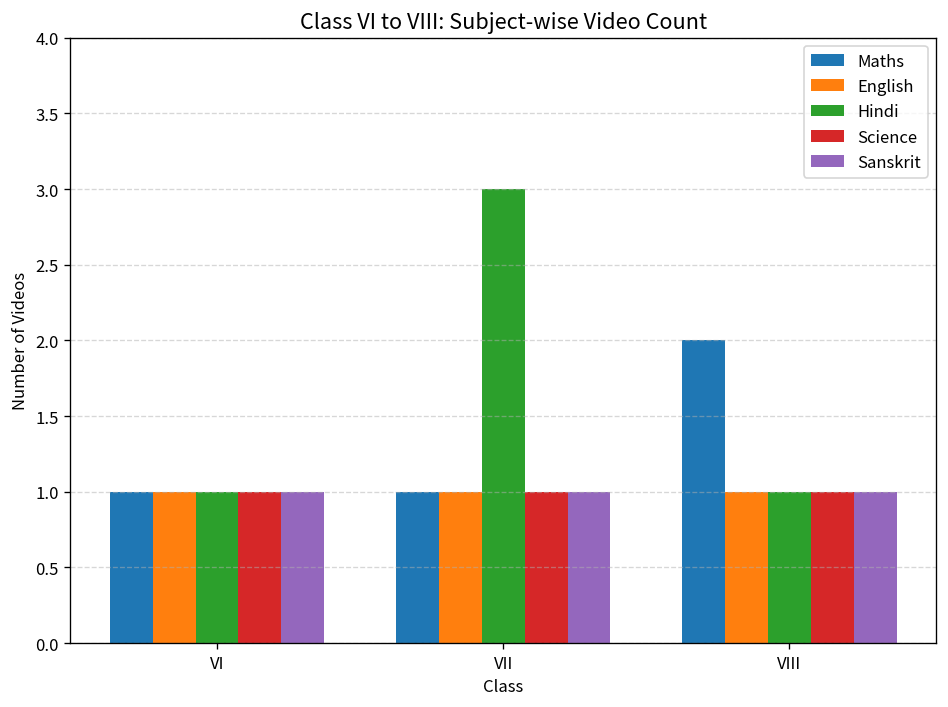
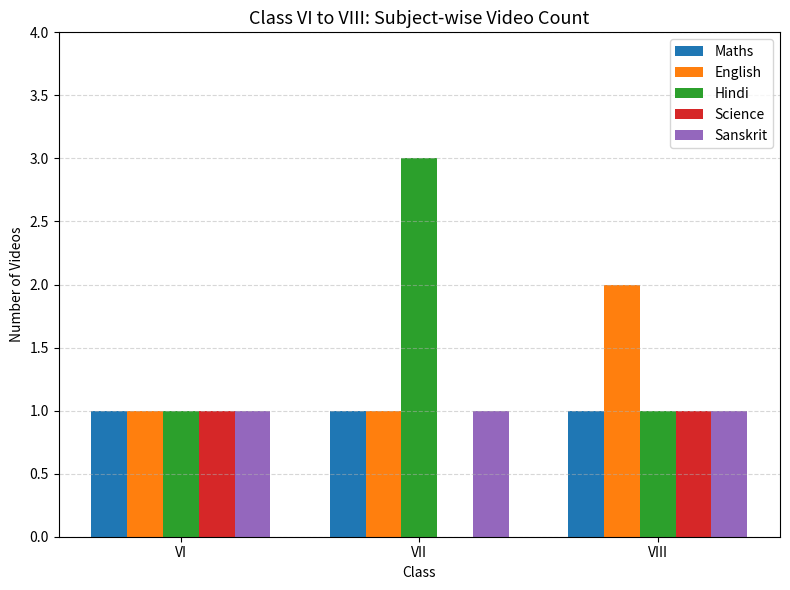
Science, VII: 1 -> 0
Maths, VIII: 2 -> 1
English, VIII: 1 -> 2
